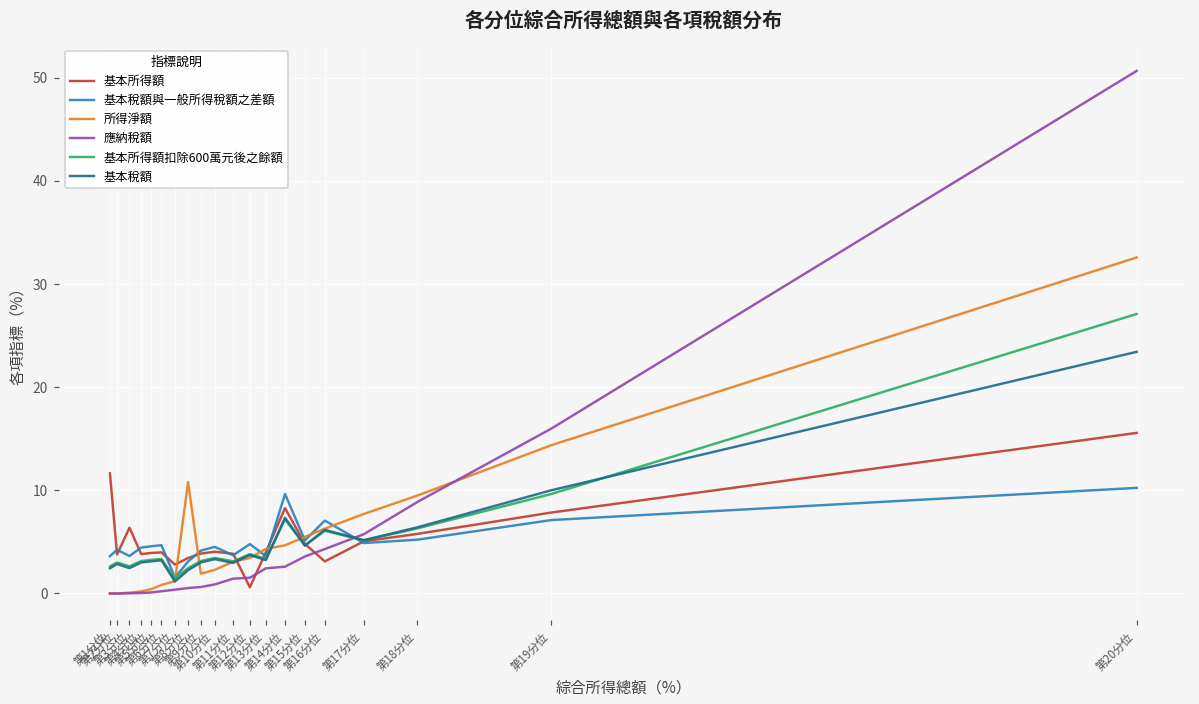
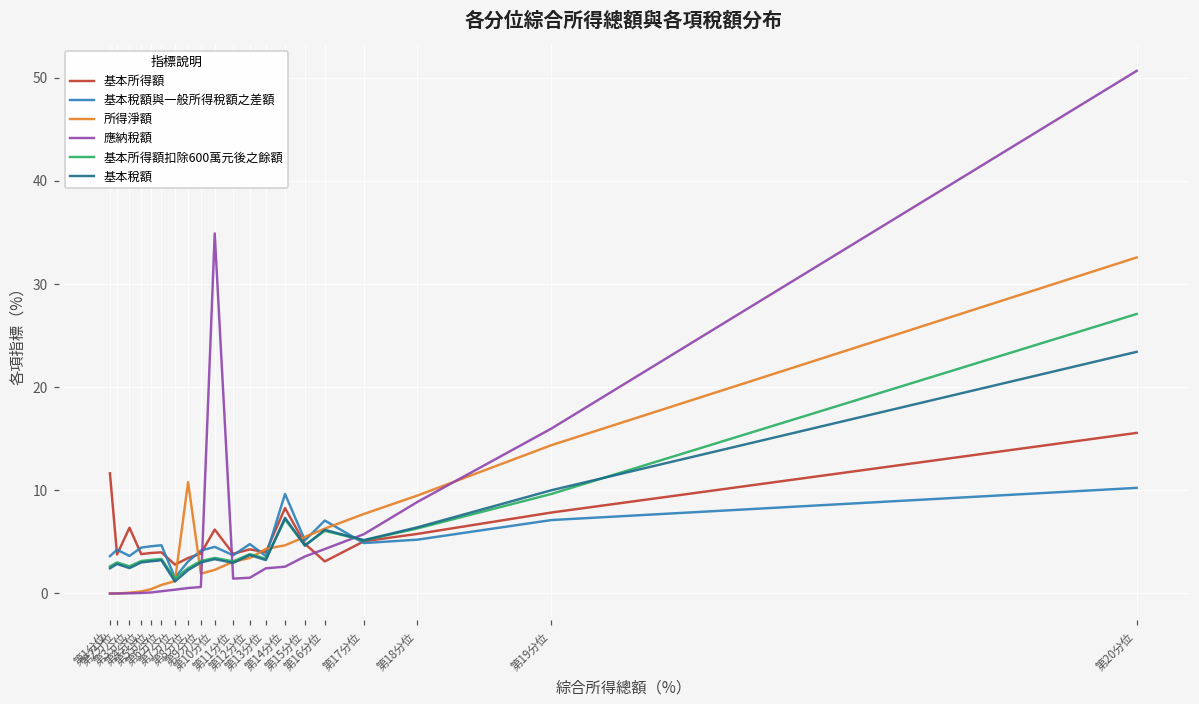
基本所得額, 第10分位: 4 -> 6
應納稅額, 第10分位: 1 -> 35
基本所得額, 第12分位: 1 -> 4
